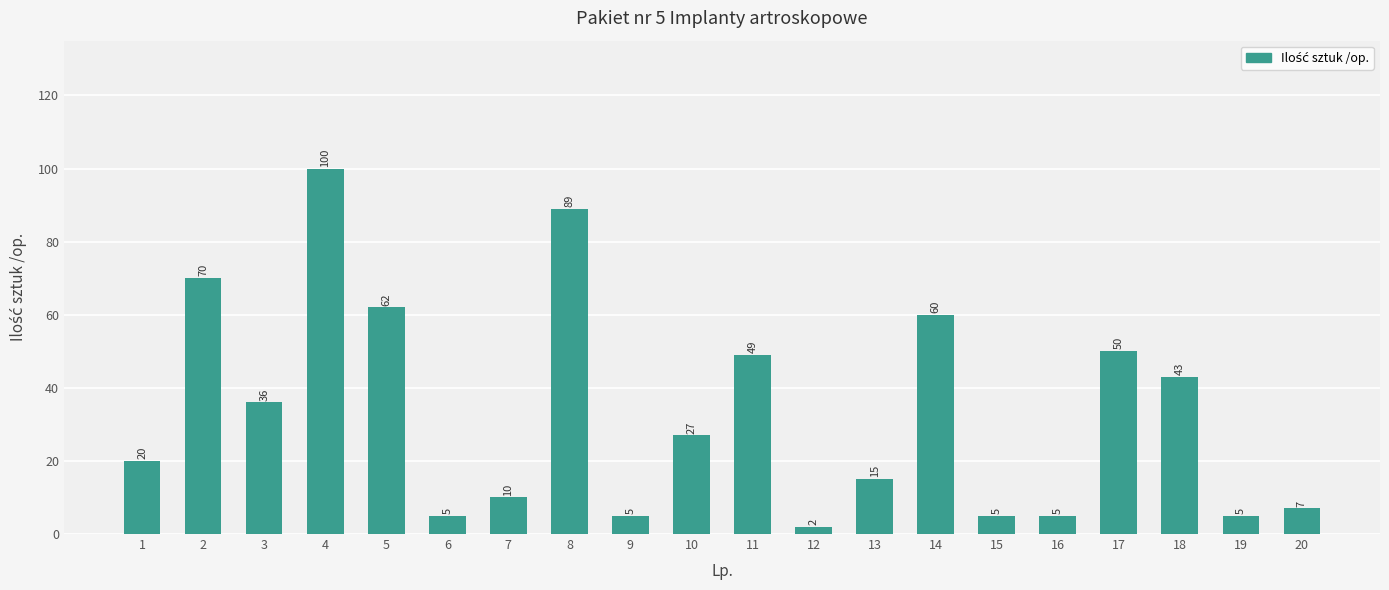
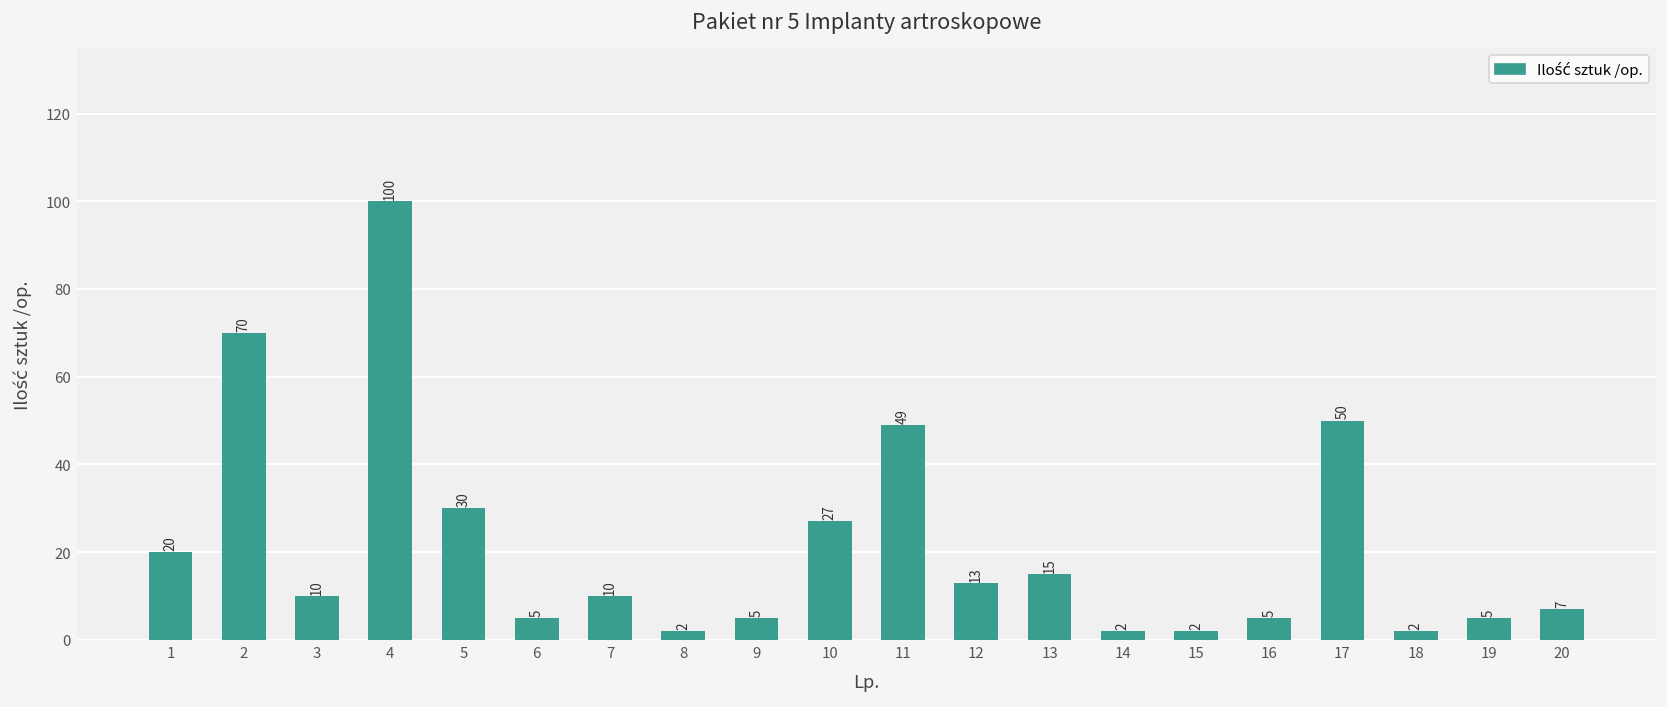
3: 36 -> 10
5: 62 -> 30
8: 89 -> 2
12: 2 -> 13
14: 60 -> 2
15: 5 -> 2
18: 43 -> 2
